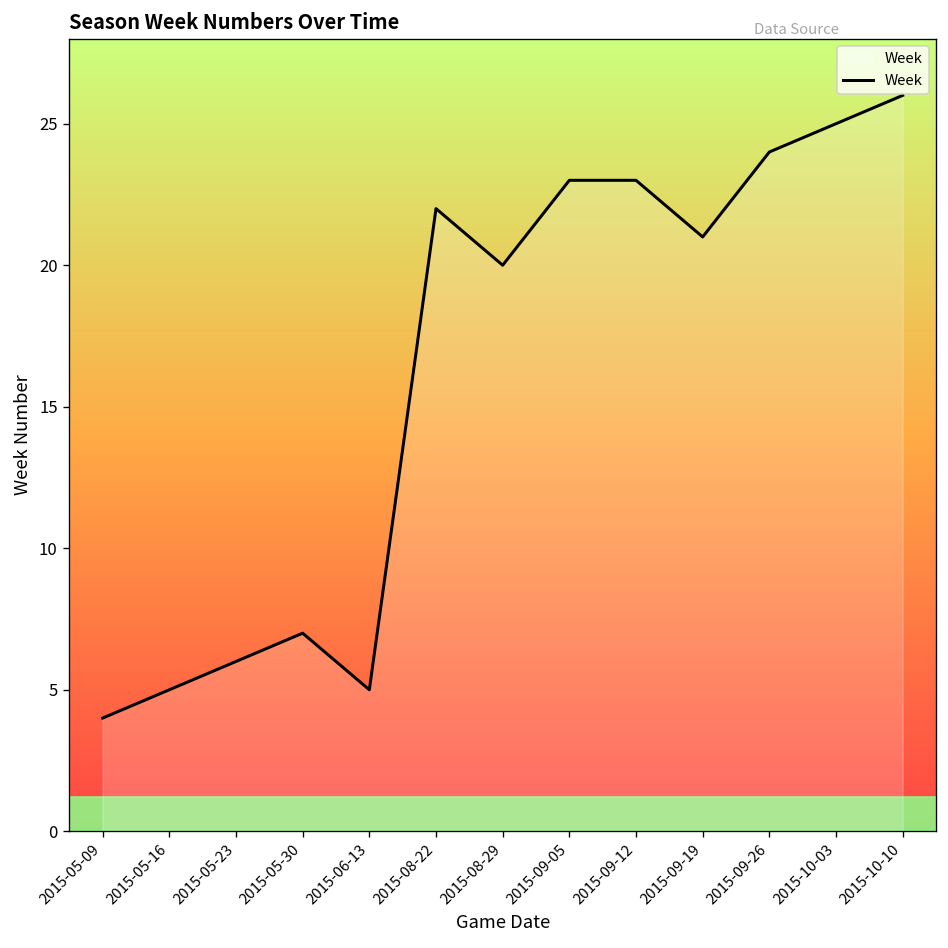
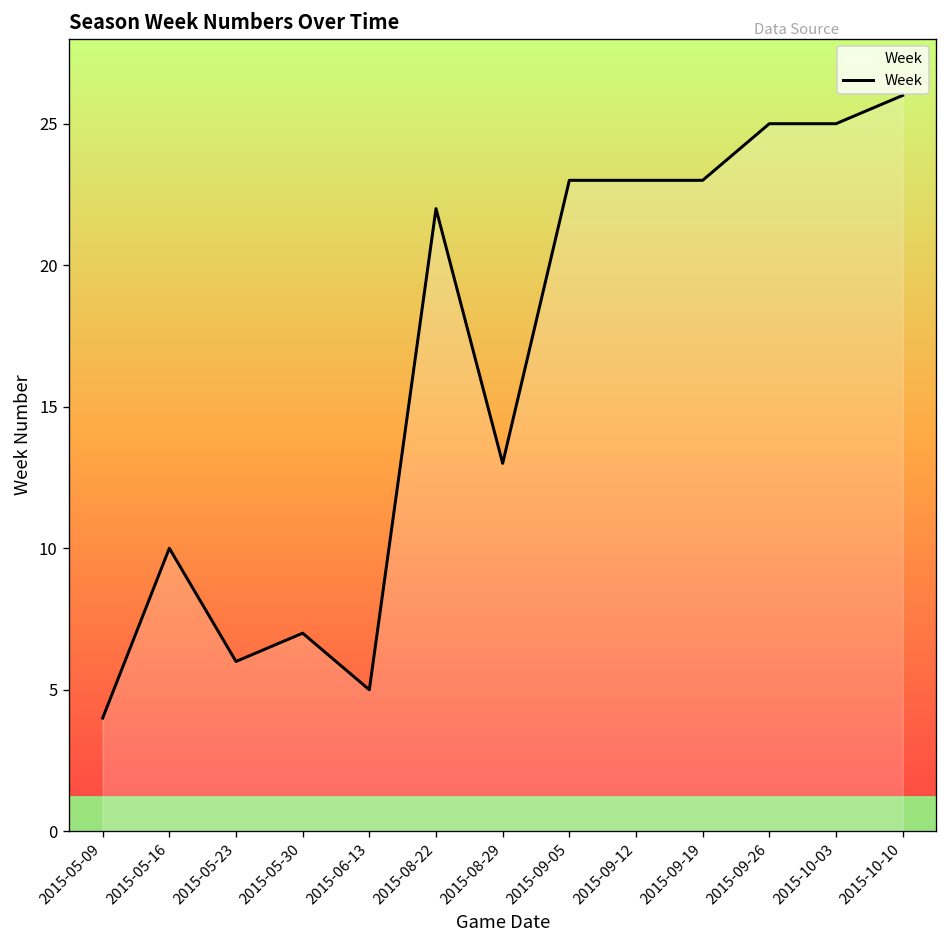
2015-05-16: 5 -> 10
2015-08-29: 20 -> 13
2015-09-19: 21 -> 23
2015-09-26: 24 -> 25
